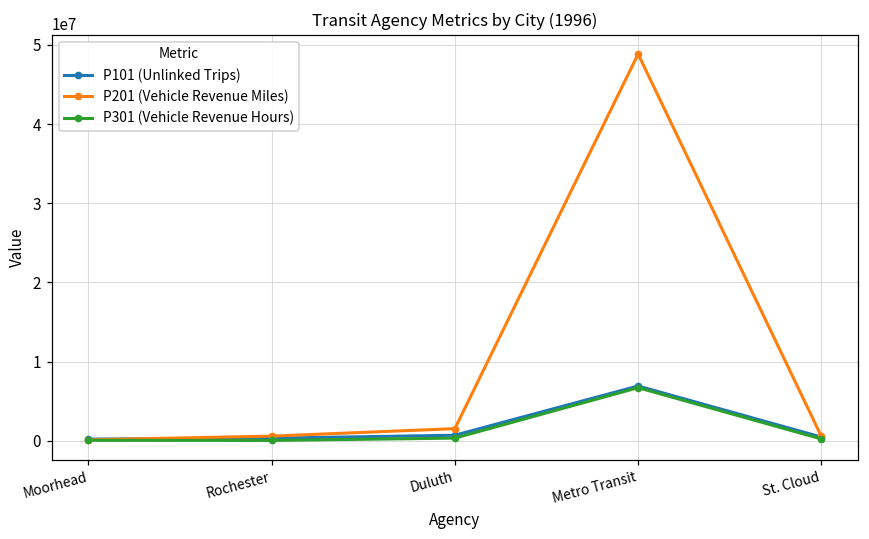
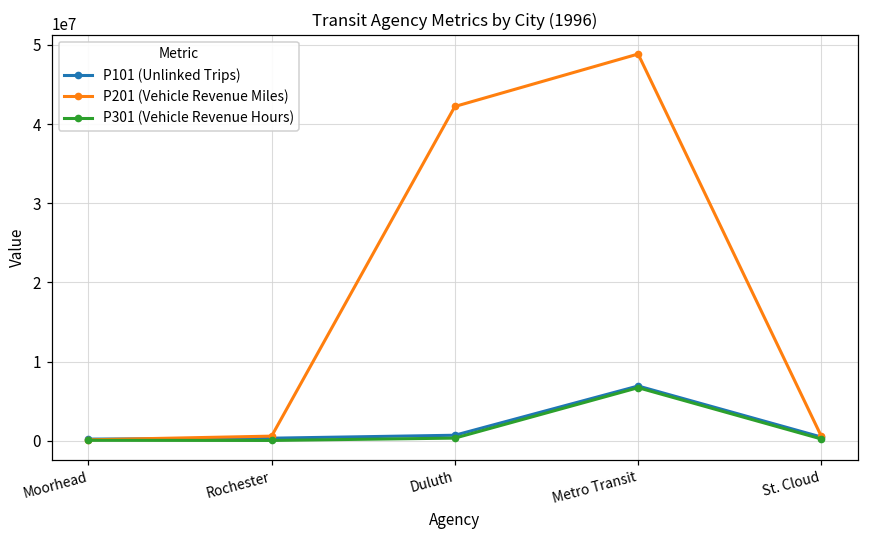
P201 (Vehicle Revenue Miles), Duluth: 2000000 -> 42000000
